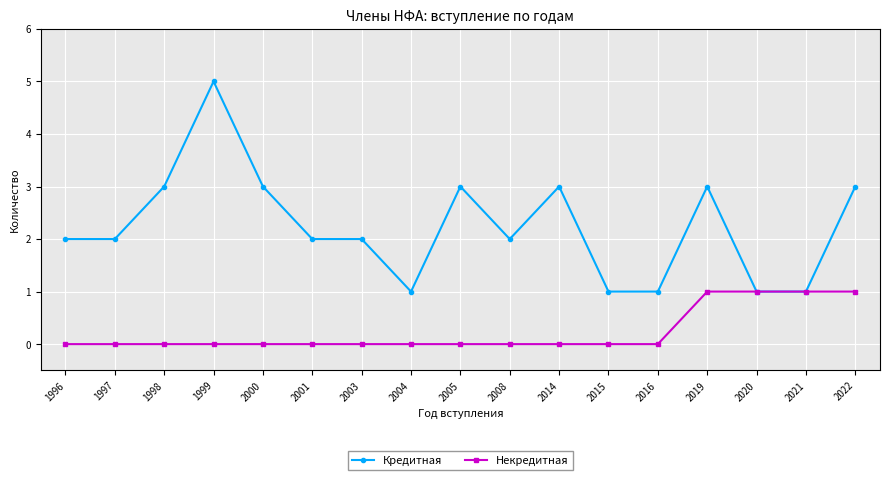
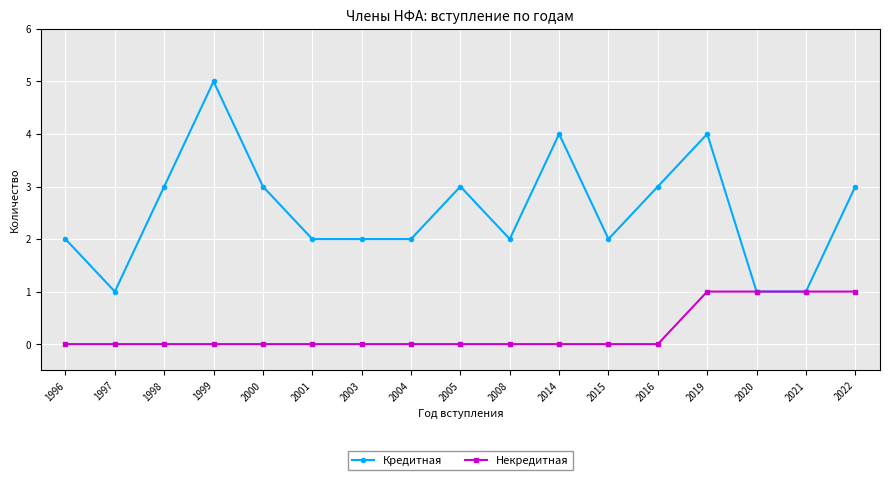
Кредитная, 1997: 2 -> 1
Кредитная, 2004: 1 -> 2
Кредитная, 2014: 3 -> 4
Кредитная, 2015: 1 -> 2
Кредитная, 2016: 1 -> 3
Кредитная, 2019: 3 -> 4
